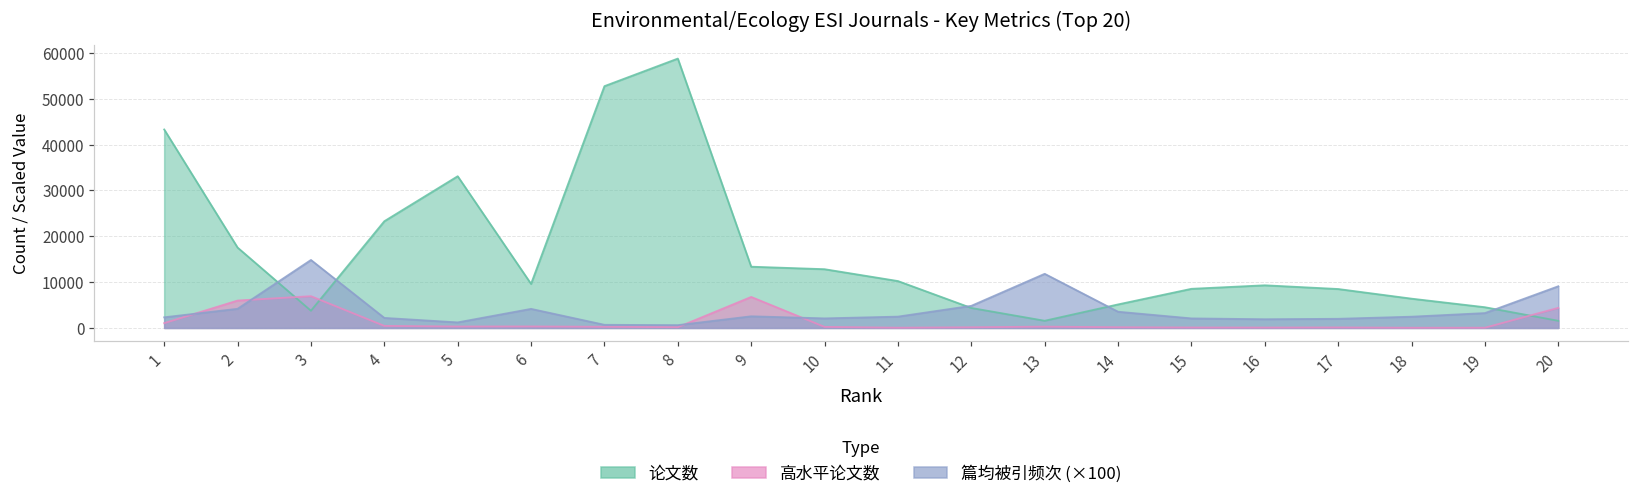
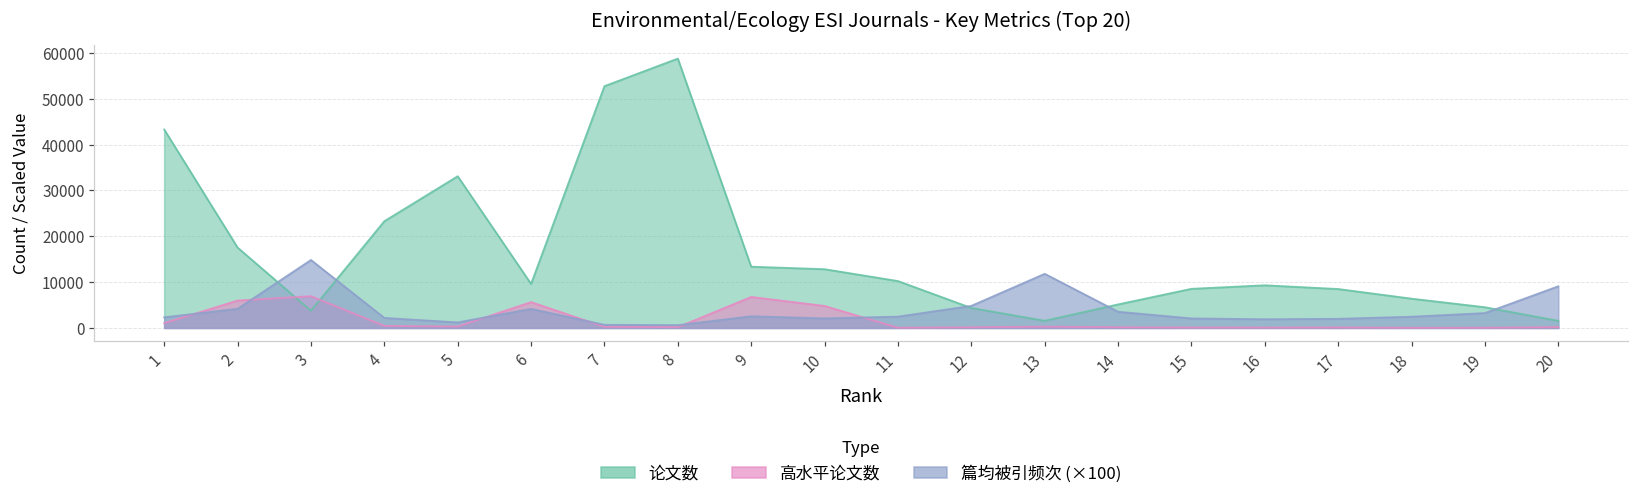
高水平论文数, 6: 0 -> 6000
高水平论文数, 10: 0 -> 5000
高水平论文数, 20: 4000 -> 0
